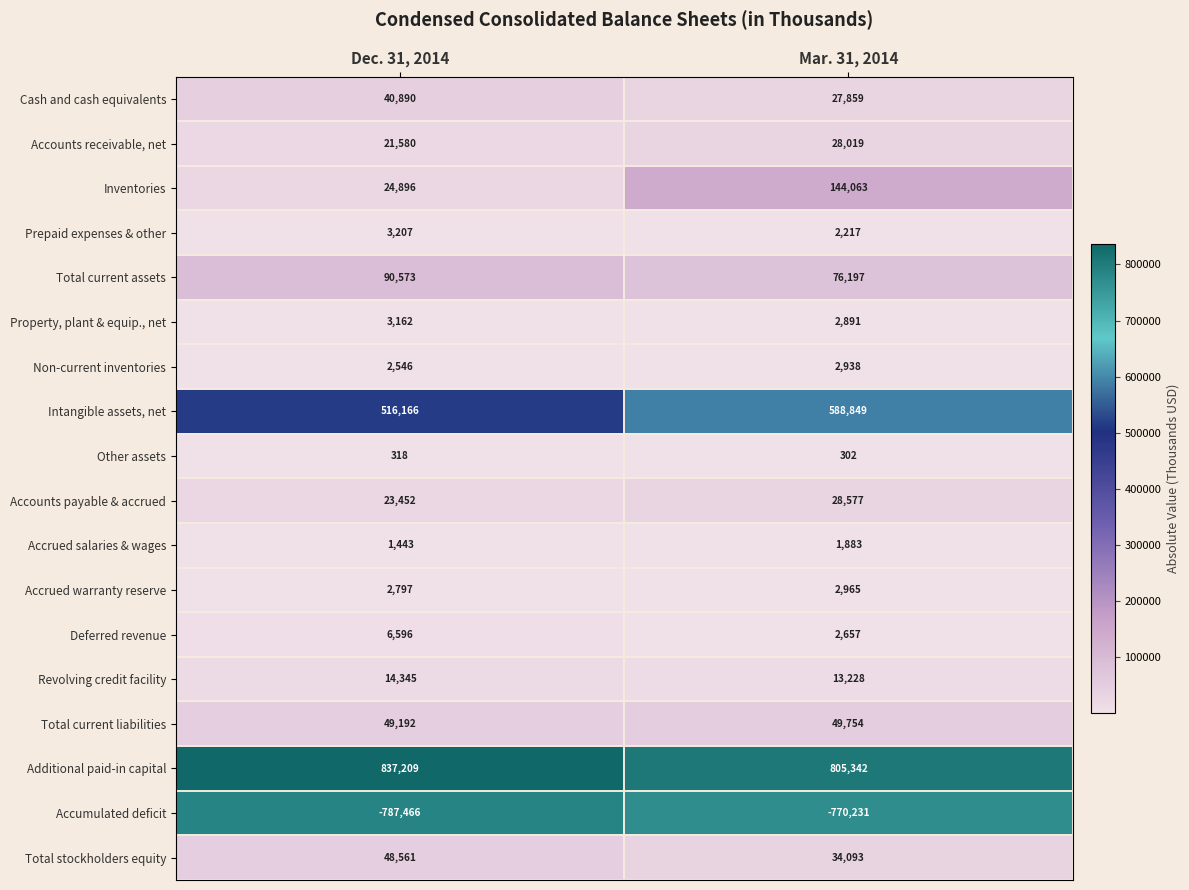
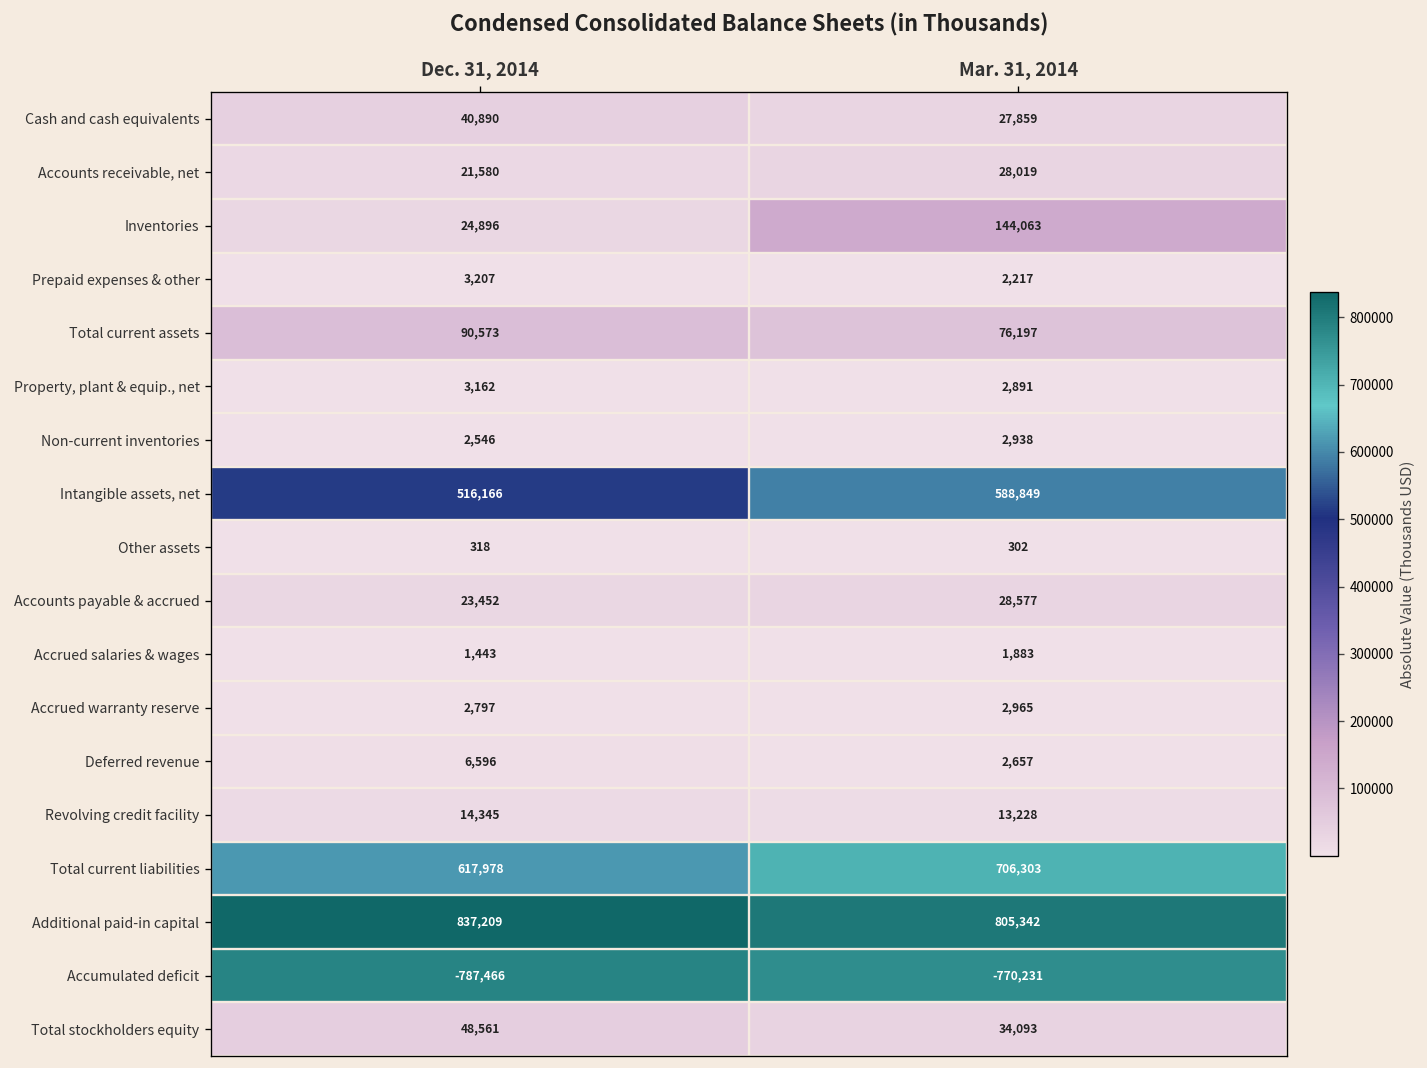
Total current liabilities, Dec. 31, 2014: 49,192 -> 617,978
Total current liabilities, Mar. 31, 2014: 49,754 -> 706,303
